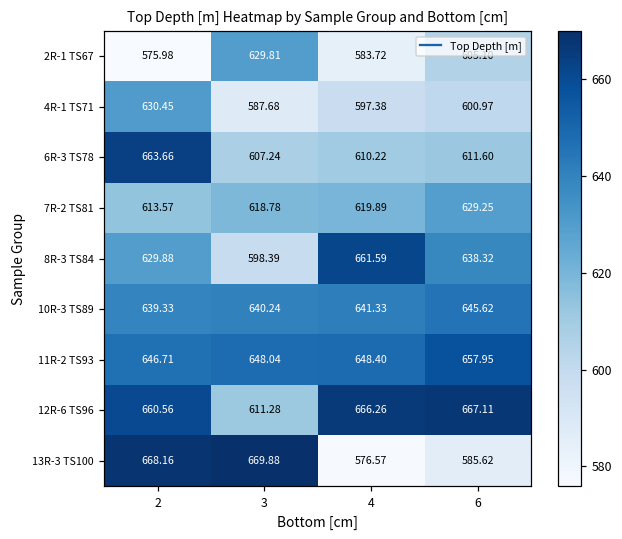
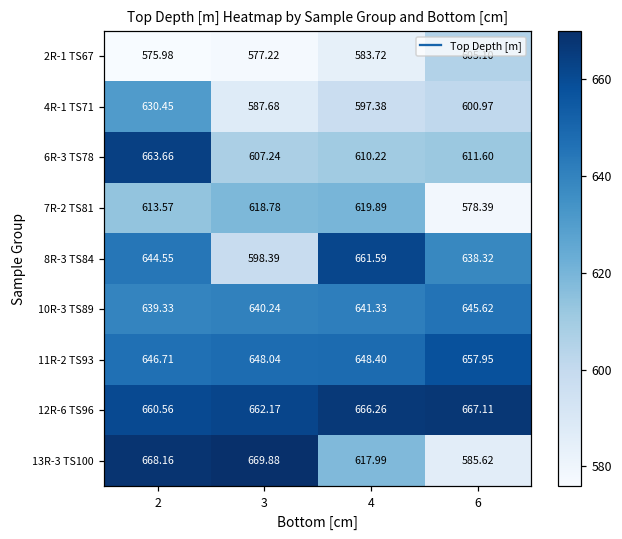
2R-1 TS67, 3: 629.81 -> 577.22
7R-2 TS81, 6: 629.25 -> 578.39
8R-3 TS84, 2: 629.88 -> 644.55
12R-6 TS96, 3: 611.28 -> 662.17
13R-3 TS100, 4: 576.57 -> 617.99
